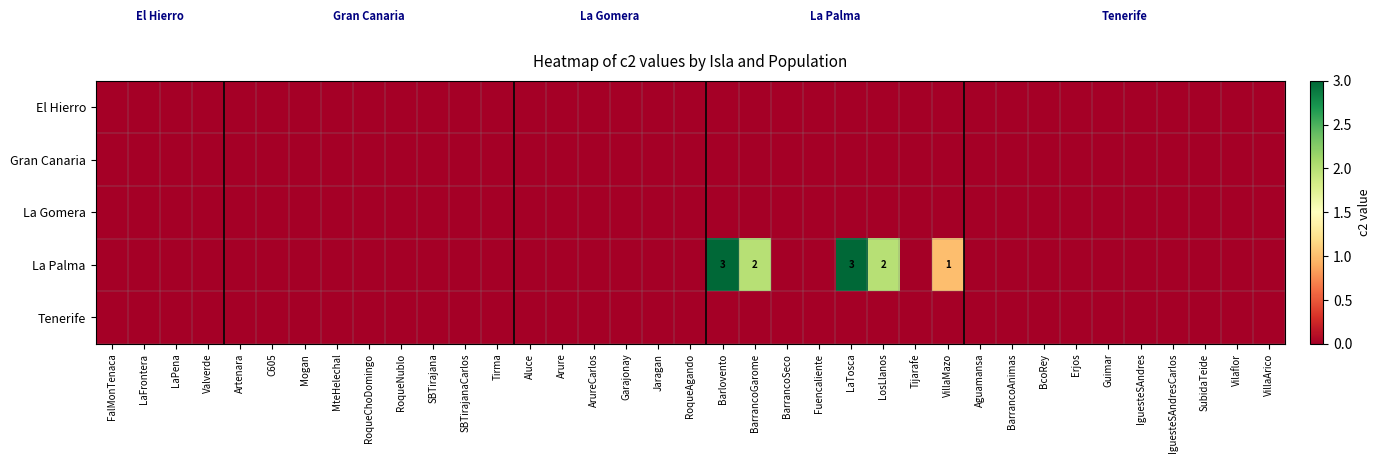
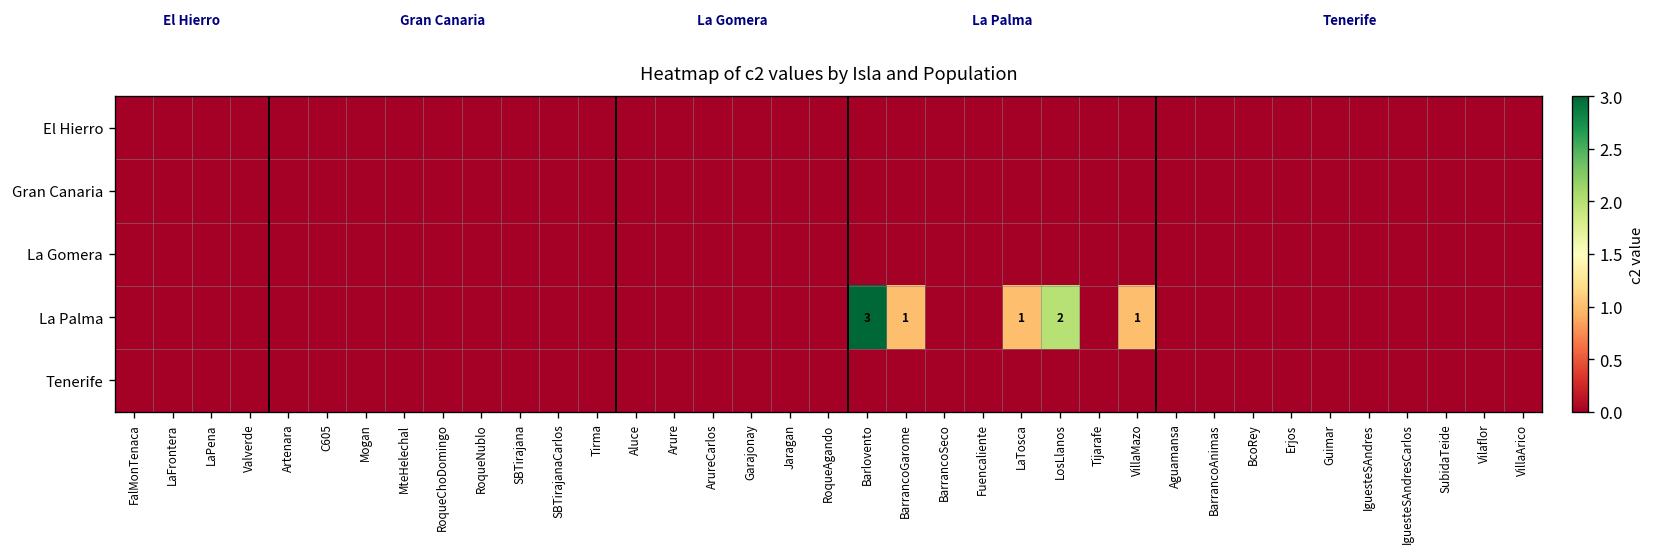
La Palma, BarrancoGarome: 2 -> 1
La Palma, LaTosca: 3 -> 1
